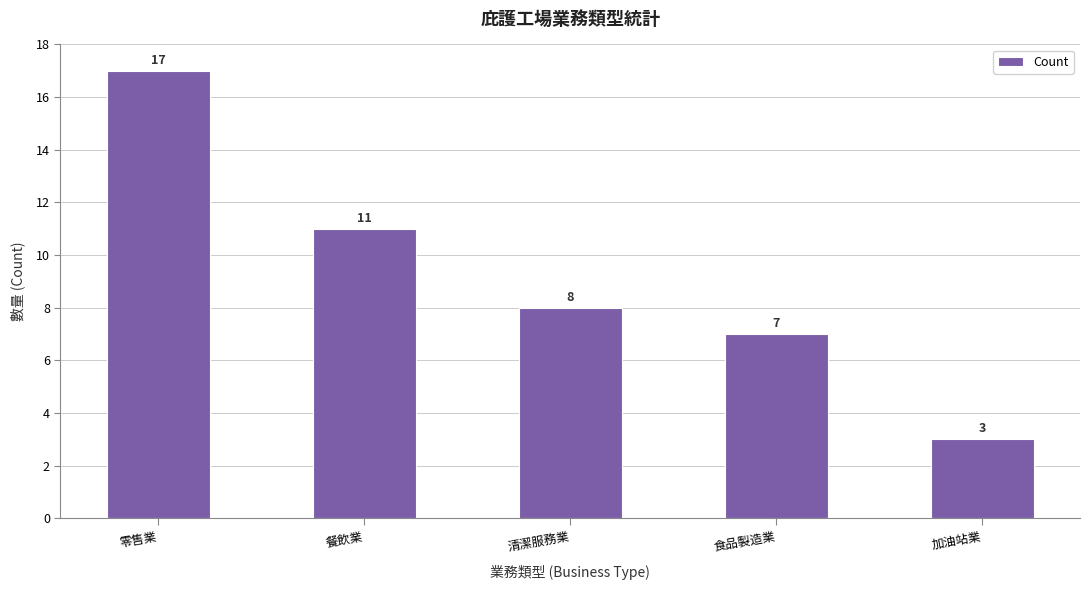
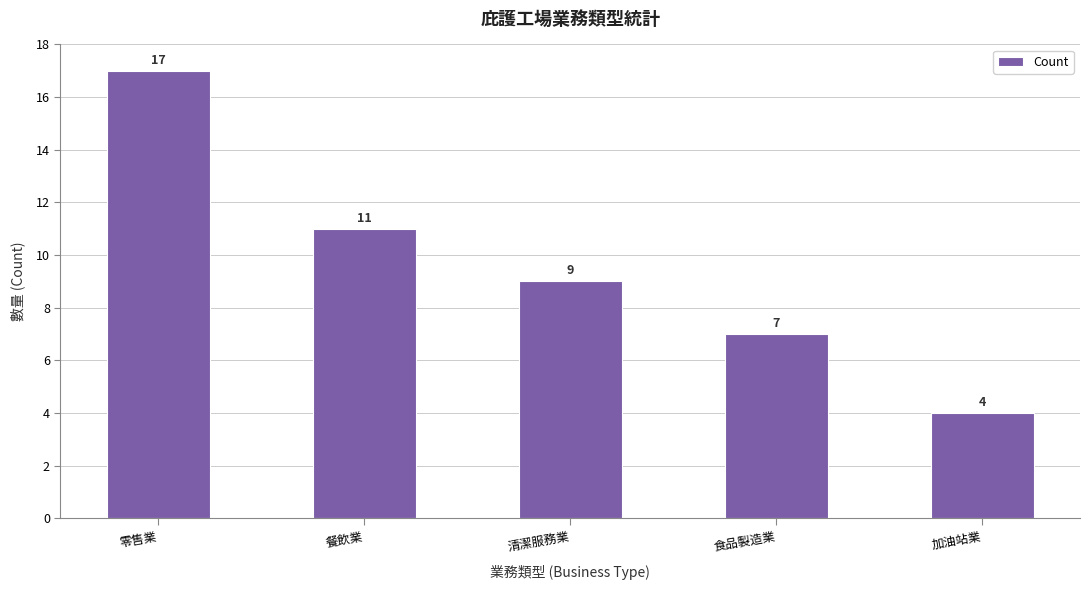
清潔服務業: 8 -> 9
加油站業: 3 -> 4
